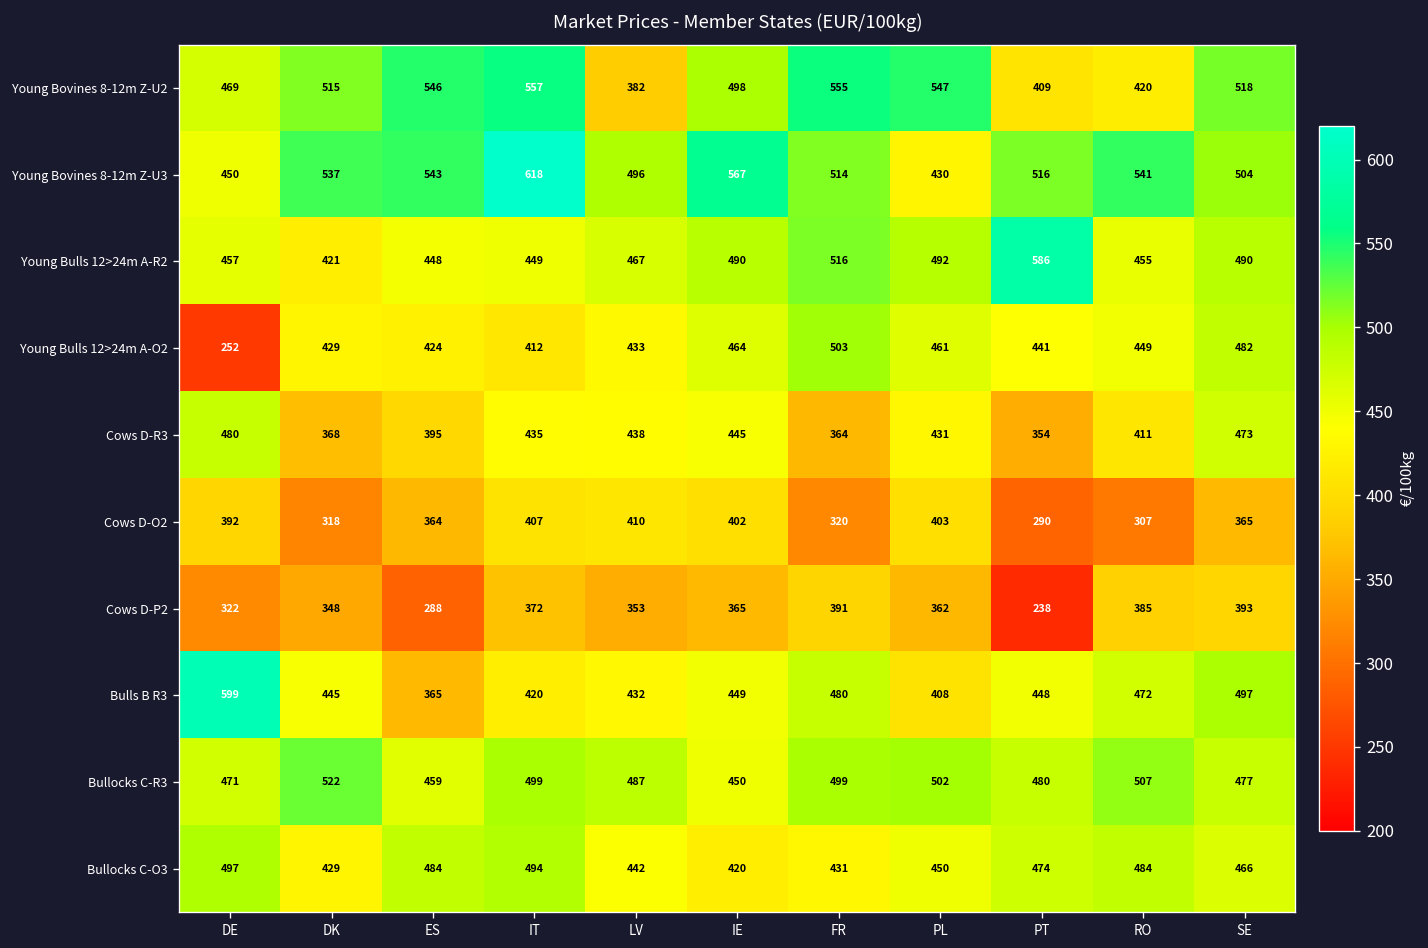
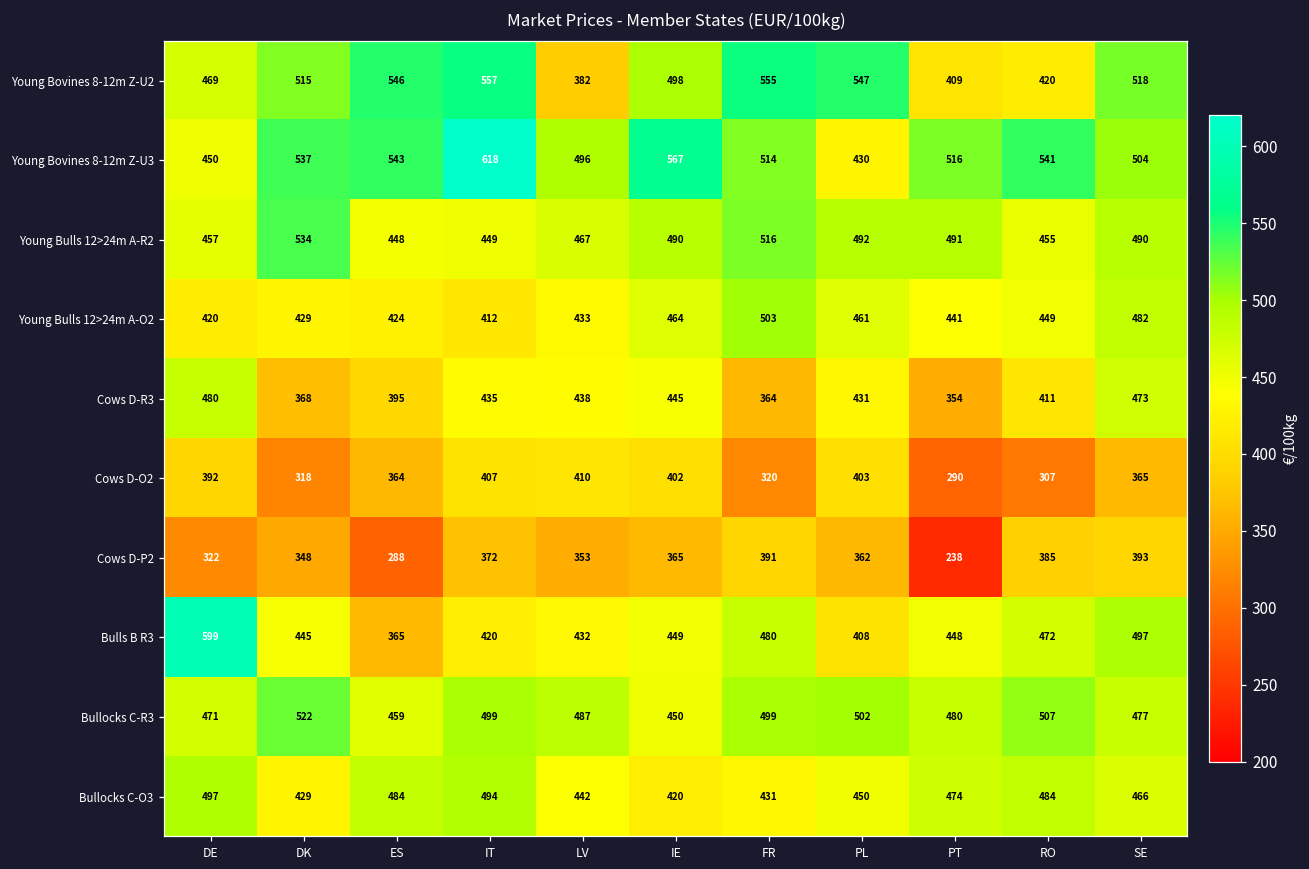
Young Bulls 12>24m A-R2, DK: 421 -> 534
Young Bulls 12>24m A-R2, PT: 586 -> 491
Young Bulls 12>24m A-O2, DE: 252 -> 420
